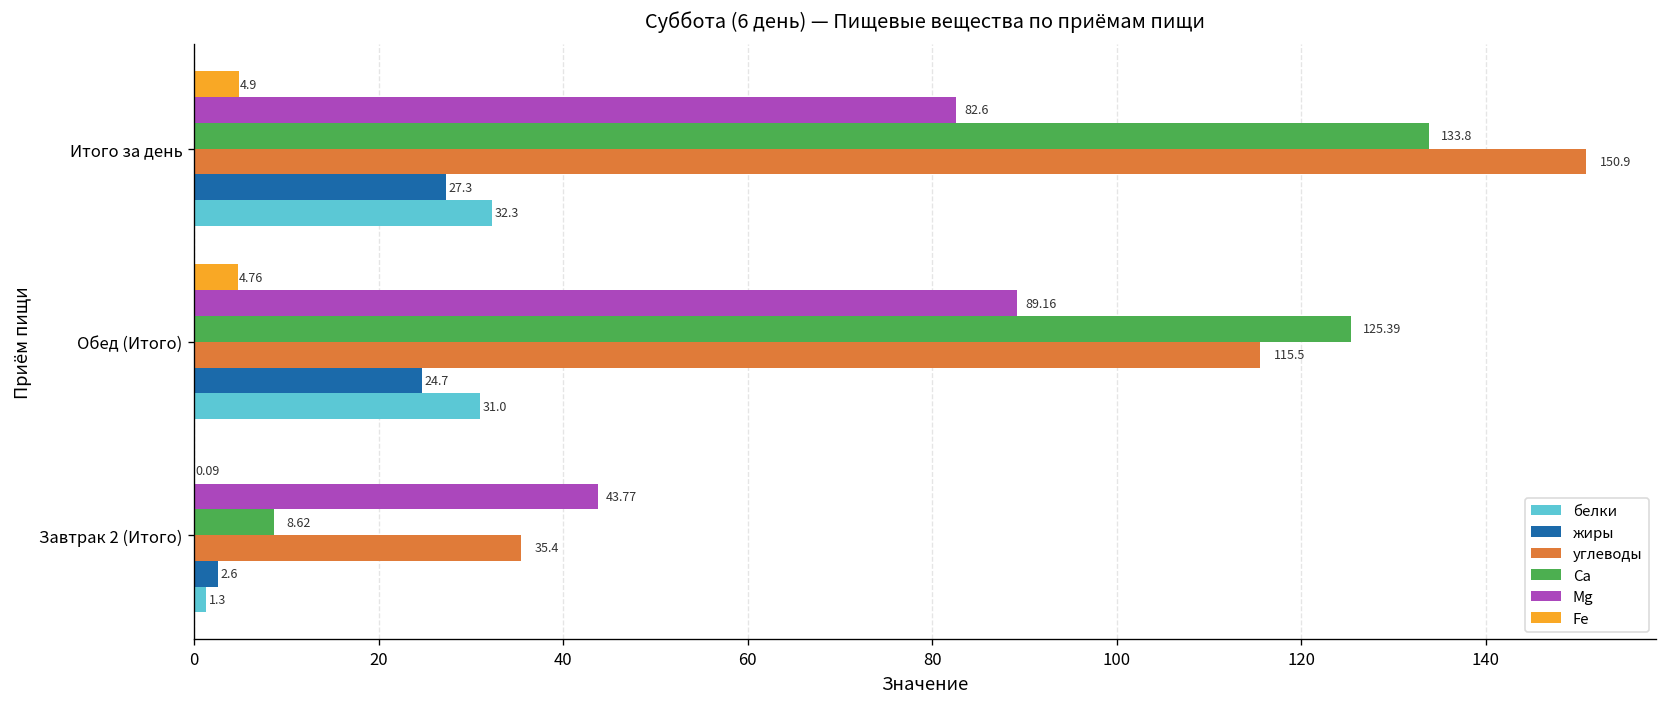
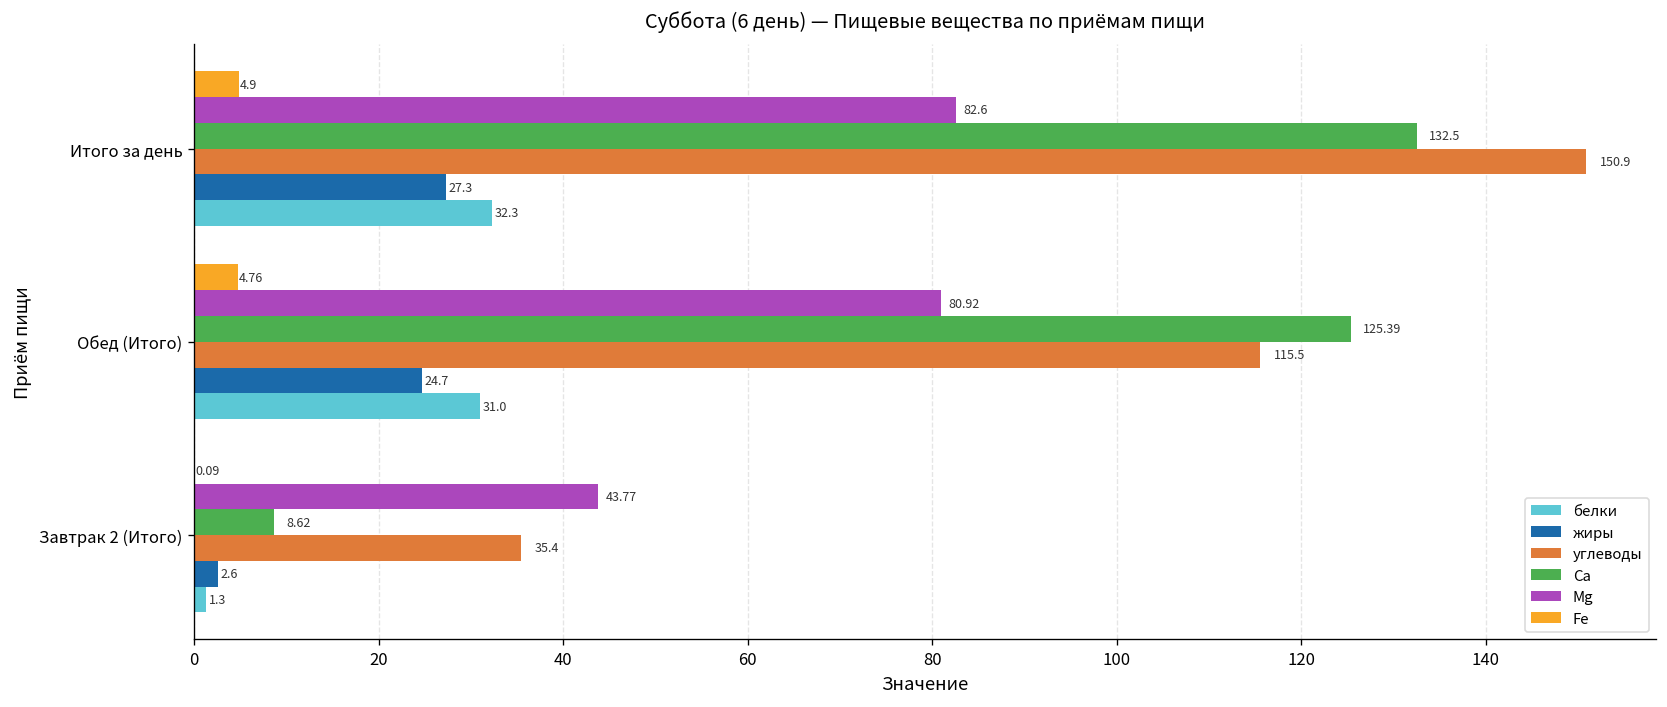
Ca, Итого за день: 133.8 -> 132.5
Mg, Обед (Итого): 89.16 -> 80.92
